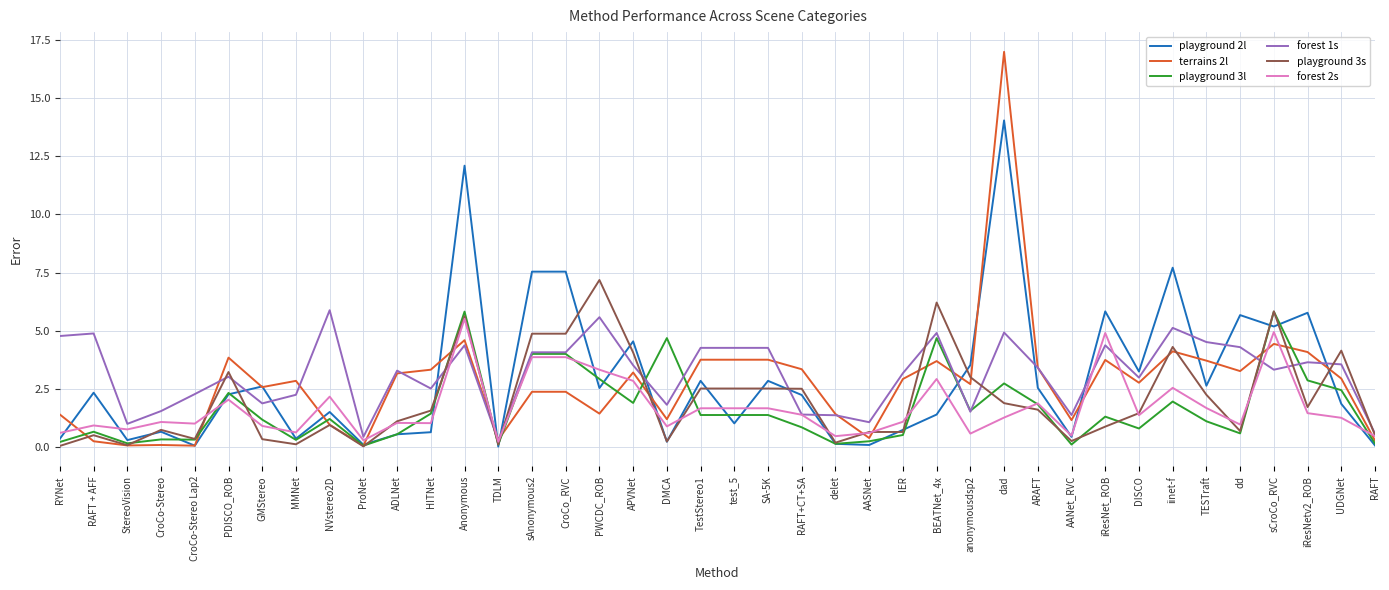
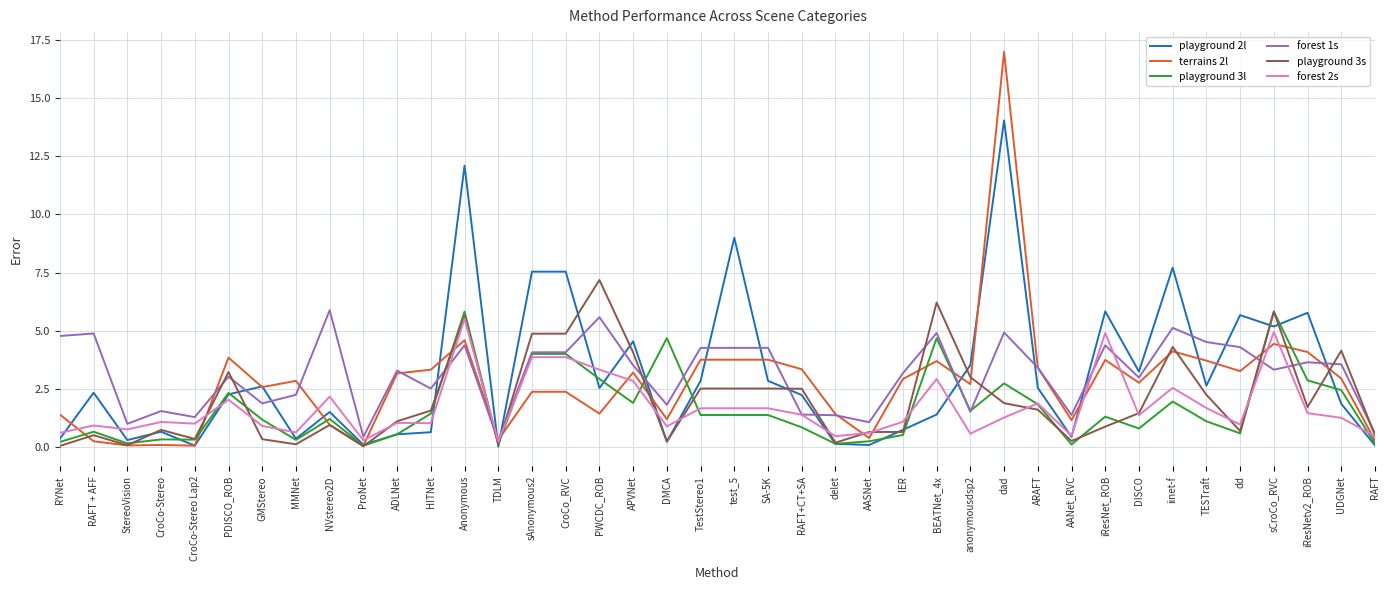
forest 1s, CroCo-Stereo Lap2: 2.3 -> 1.3
playground 2l, test_5: 1.0 -> 9.0
